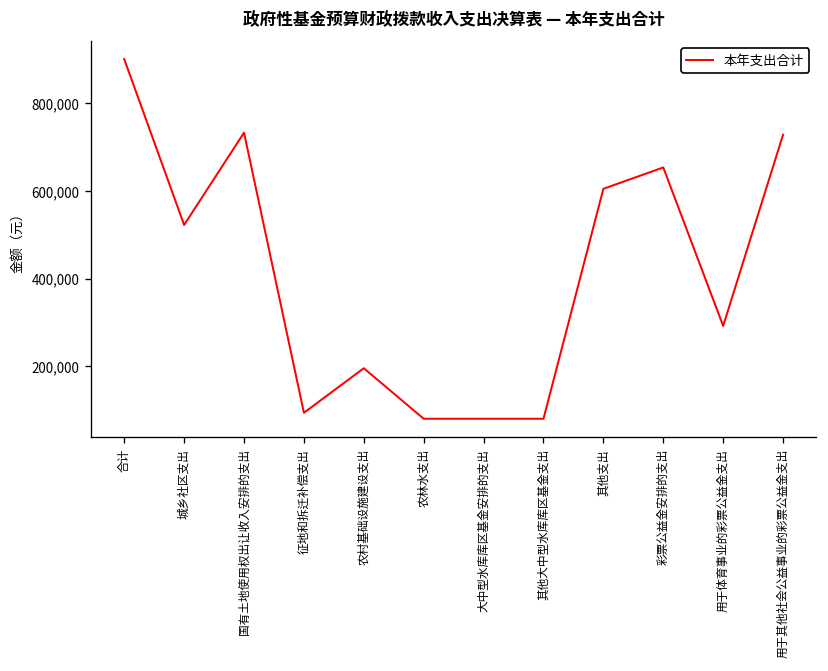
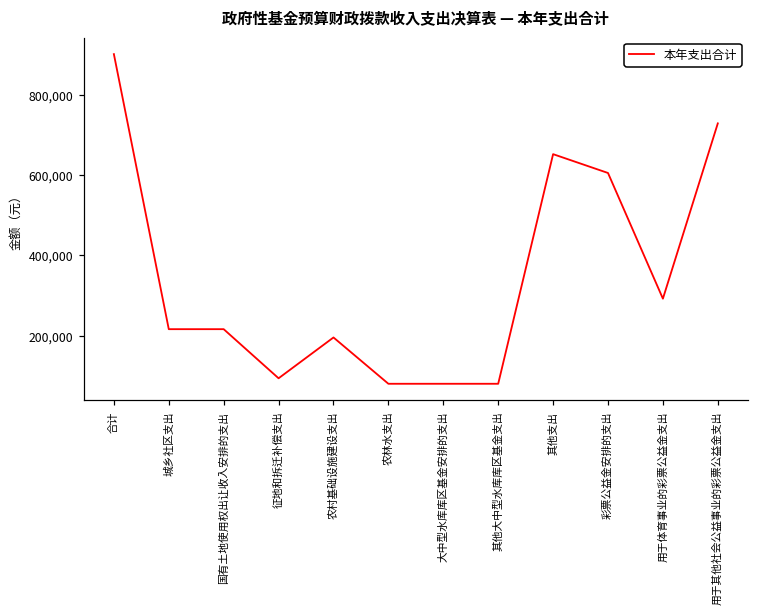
城乡社区支出: 520,000 -> 220,000
国有土地使用权出让收入安排的支出: 730,000 -> 220,000
其他支出: 610,000 -> 650,000
彩票公益金安排的支出: 650,000 -> 610,000
